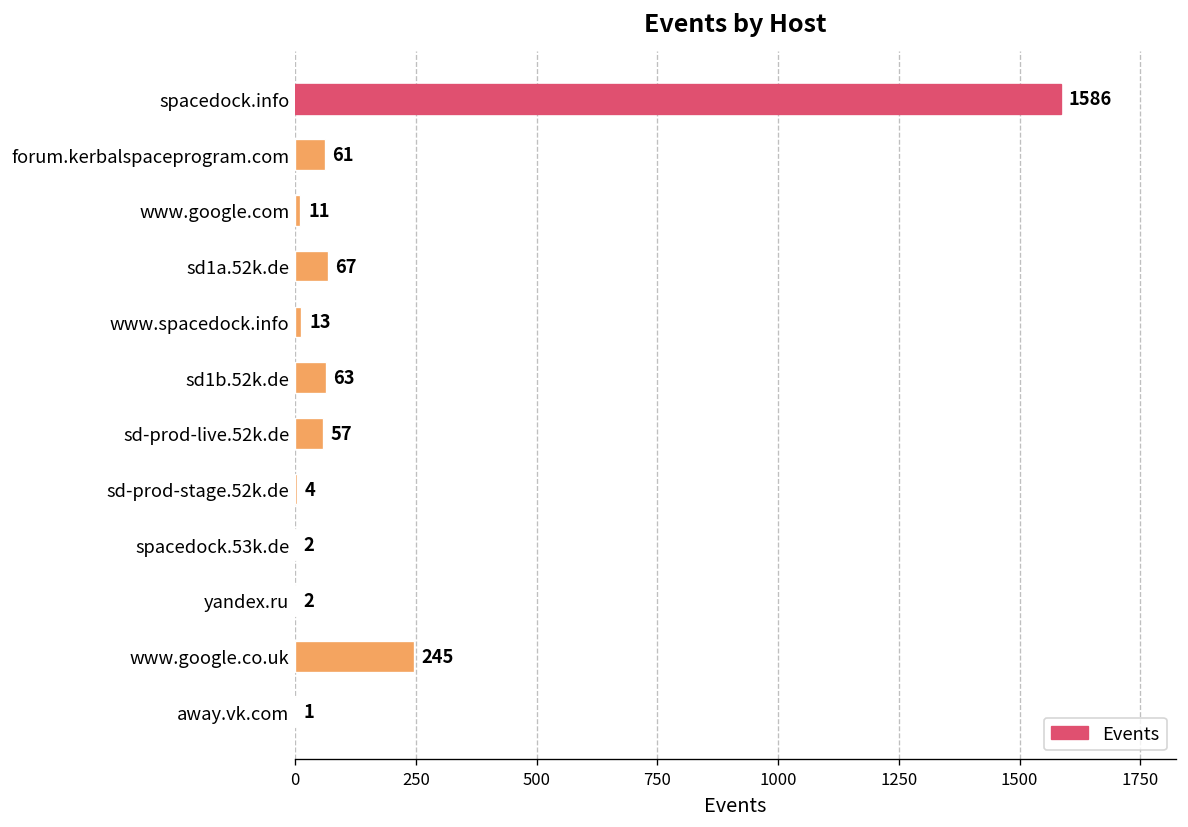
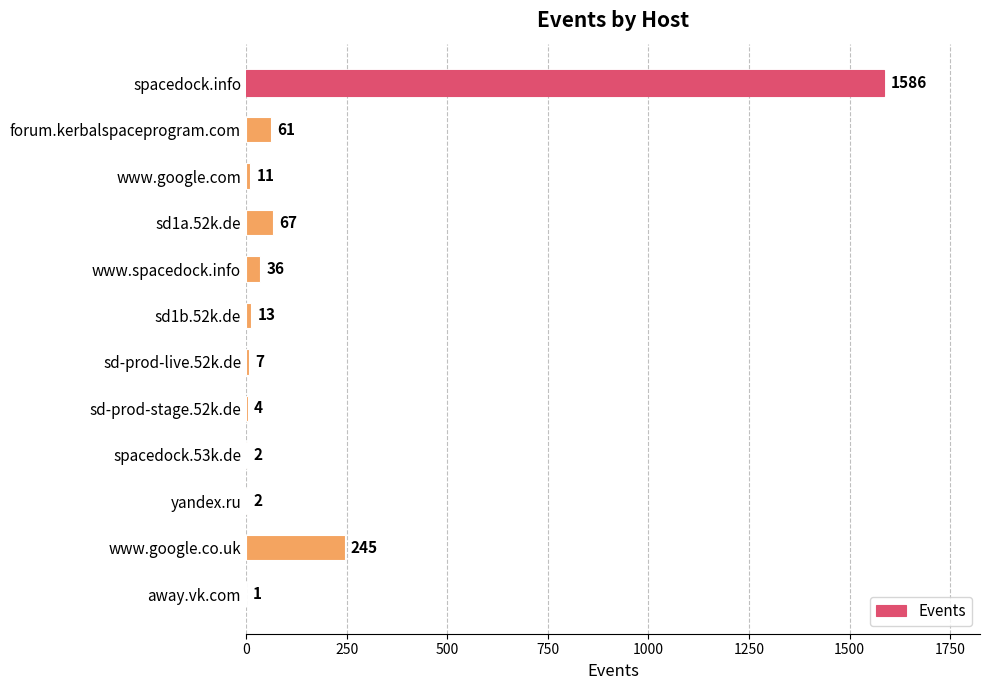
www.spacedock.info: 13 -> 36
sd1b.52k.de: 63 -> 13
sd-prod-live.52k.de: 57 -> 7
